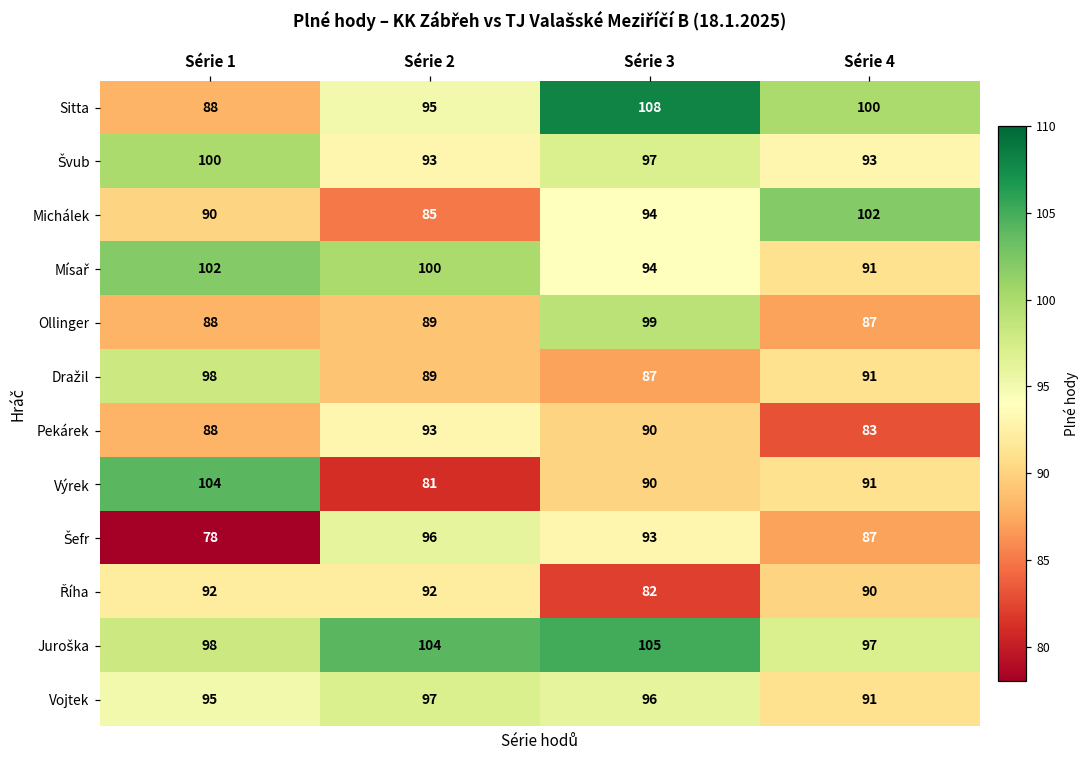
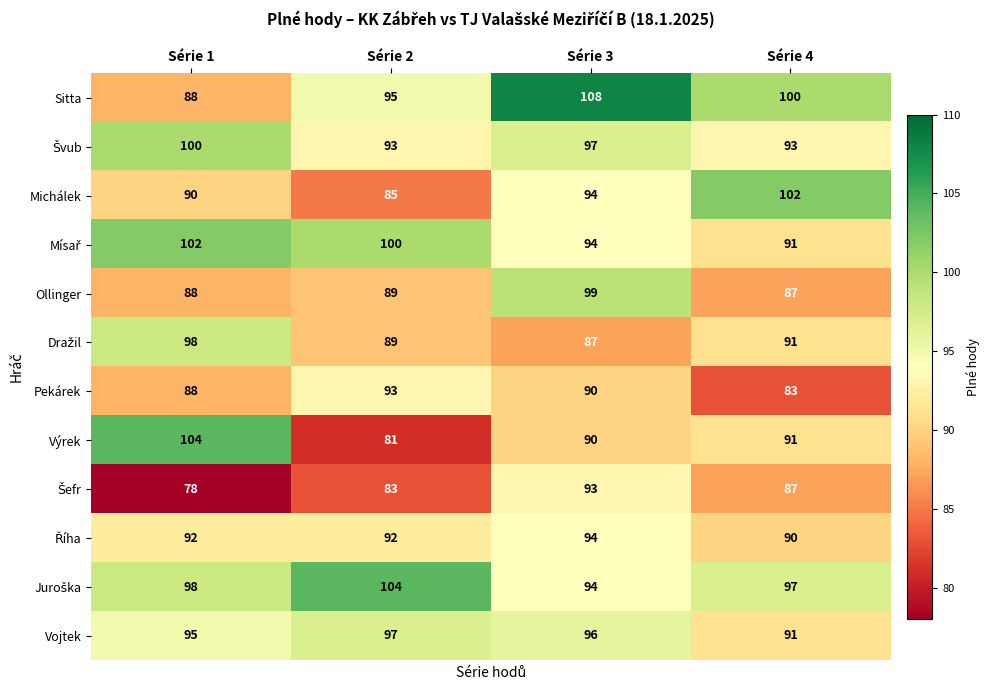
Šefr, Série 2: 96 -> 83
Říha, Série 3: 82 -> 94
Juroška, Série 3: 105 -> 94
